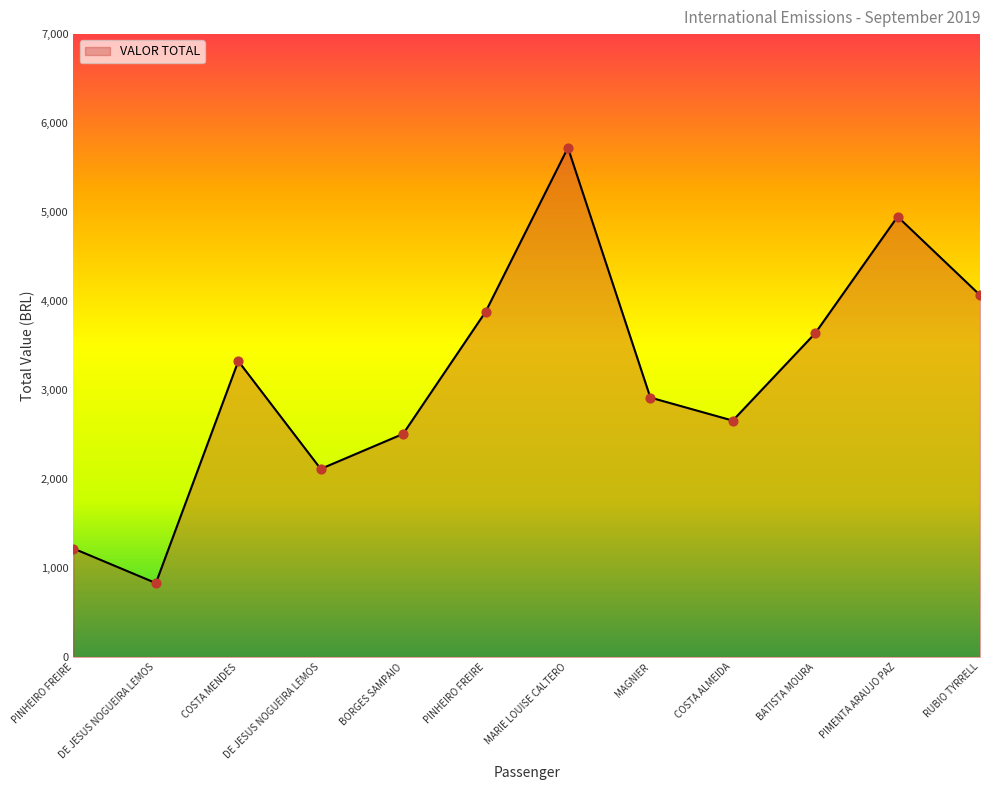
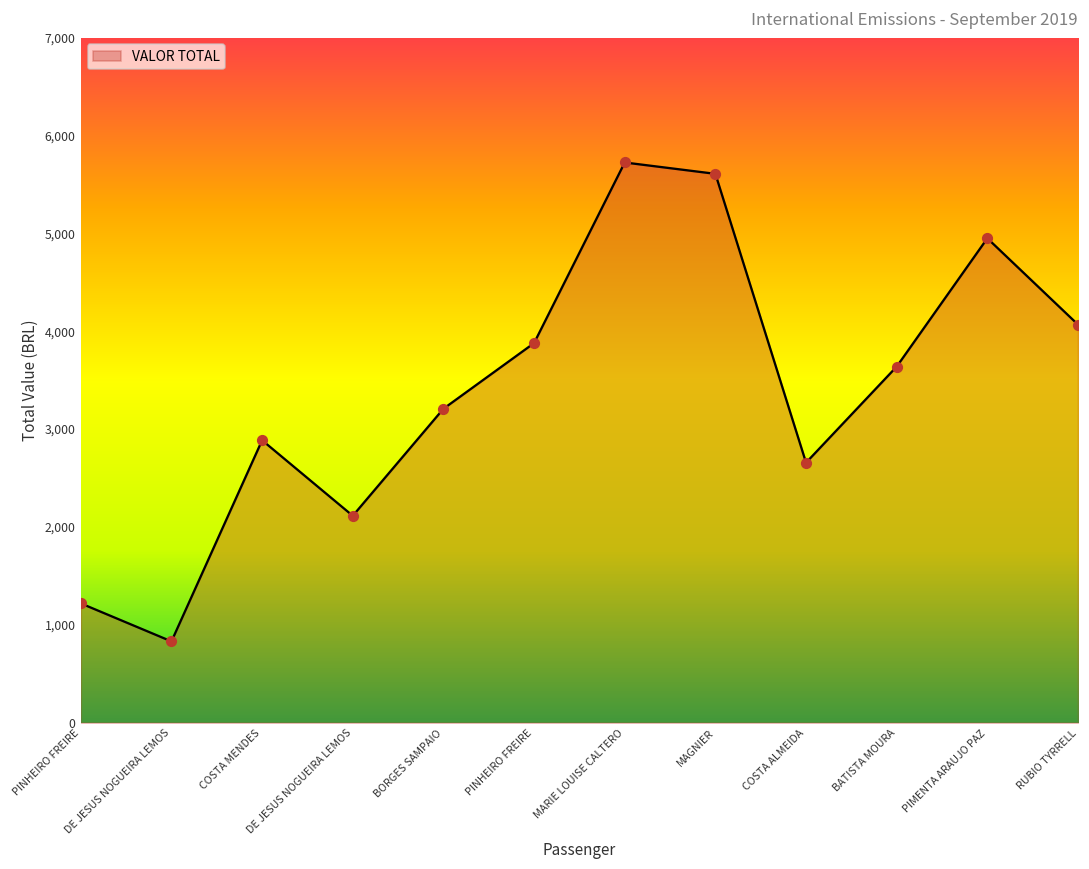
COSTA MENDES: 3,300 -> 2,900
BORGES SAMPAIO: 2,500 -> 3,200
MAGNIER: 2,900 -> 5,600
